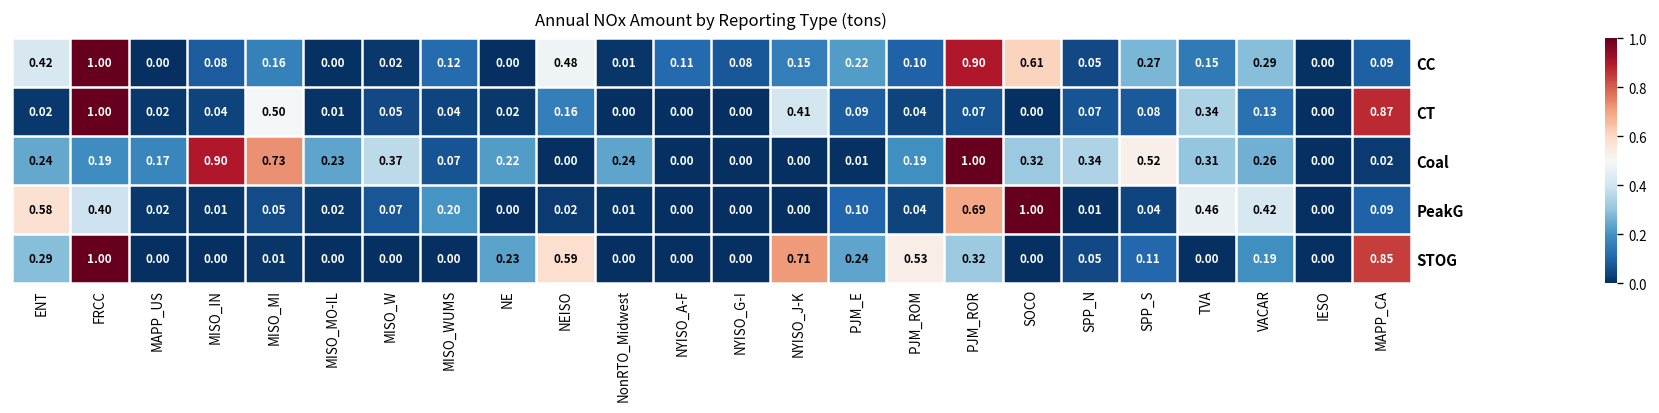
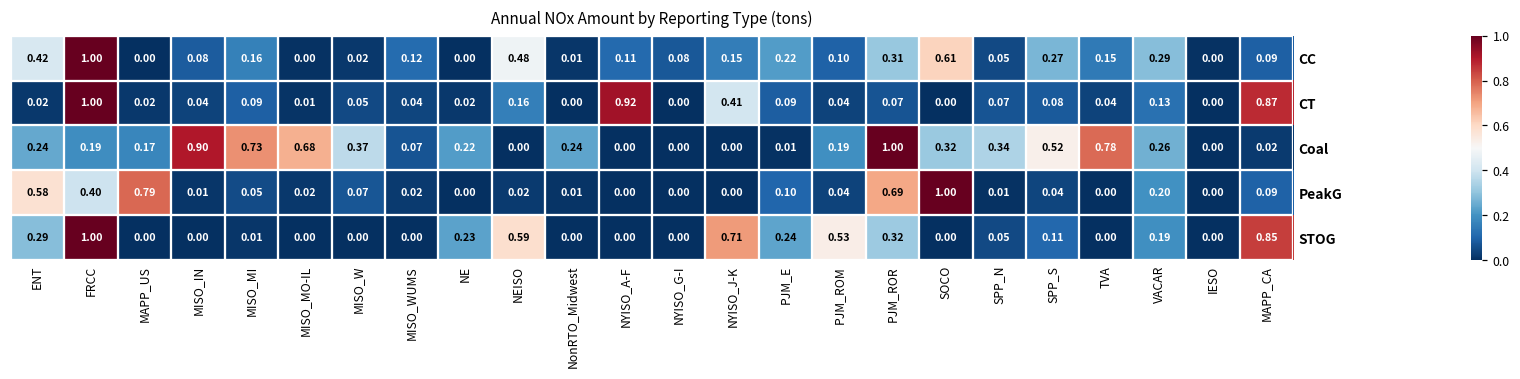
CC, PJM_ROR: 0.90 -> 0.31
CT, MISO_MI: 0.50 -> 0.09
CT, NYISO_A-F: 0.00 -> 0.92
CT, TVA: 0.34 -> 0.04
Coal, MISO_MO-IL: 0.23 -> 0.68
Coal, TVA: 0.31 -> 0.78
PeakG, MAPP_US: 0.02 -> 0.79
PeakG, MISO_WUMS: 0.20 -> 0.02
PeakG, TVA: 0.46 -> 0.00
PeakG, VACAR: 0.42 -> 0.20
